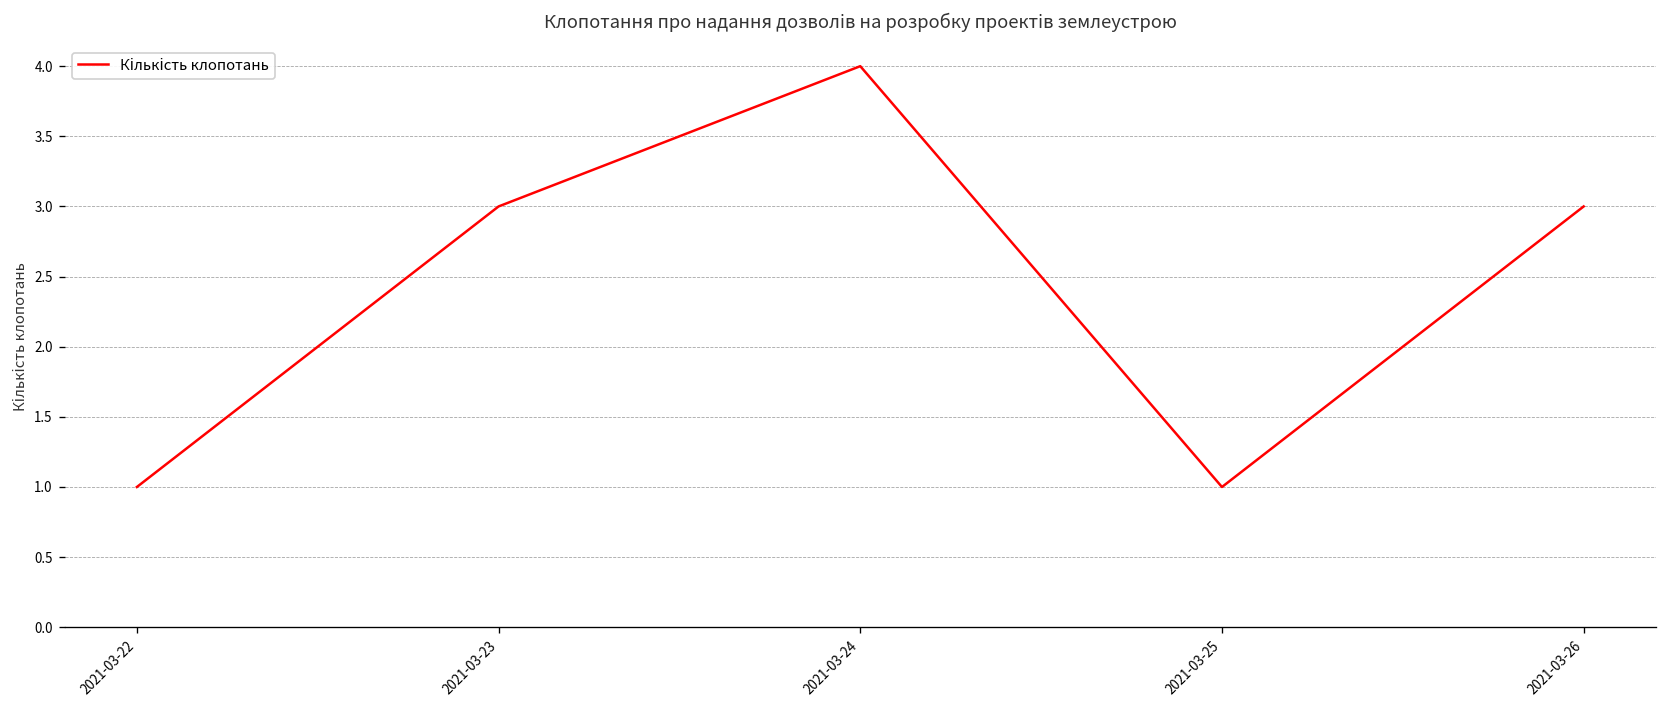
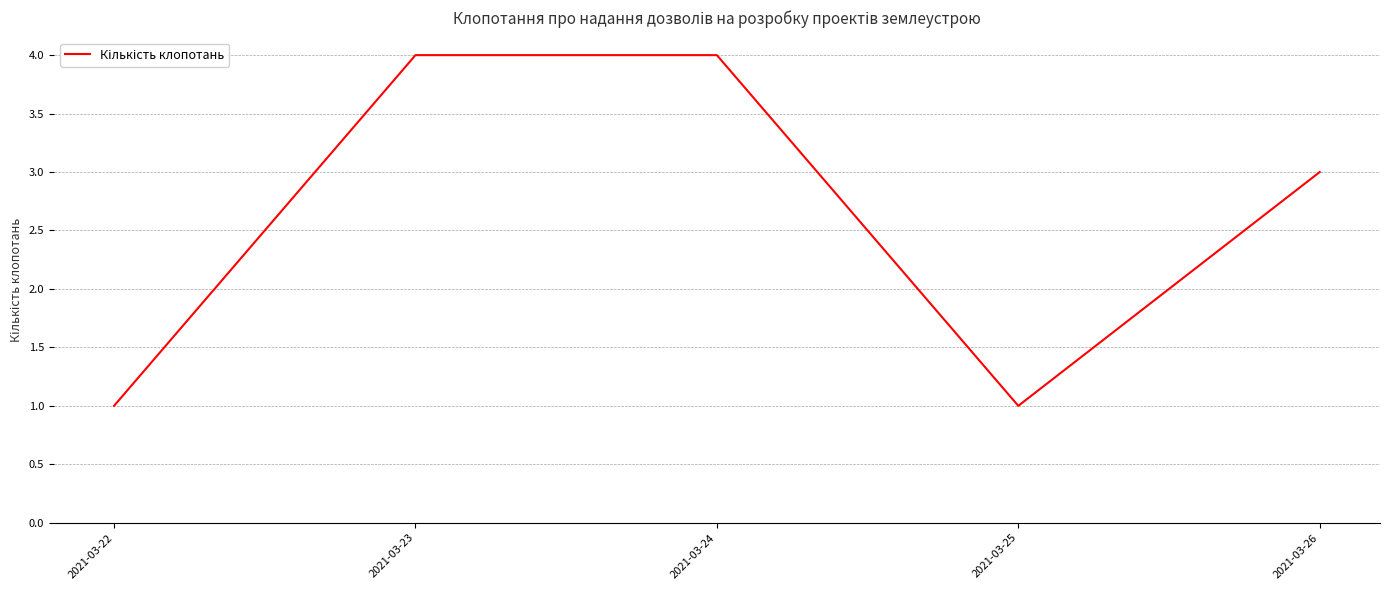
2021-03-23: 3 -> 4
